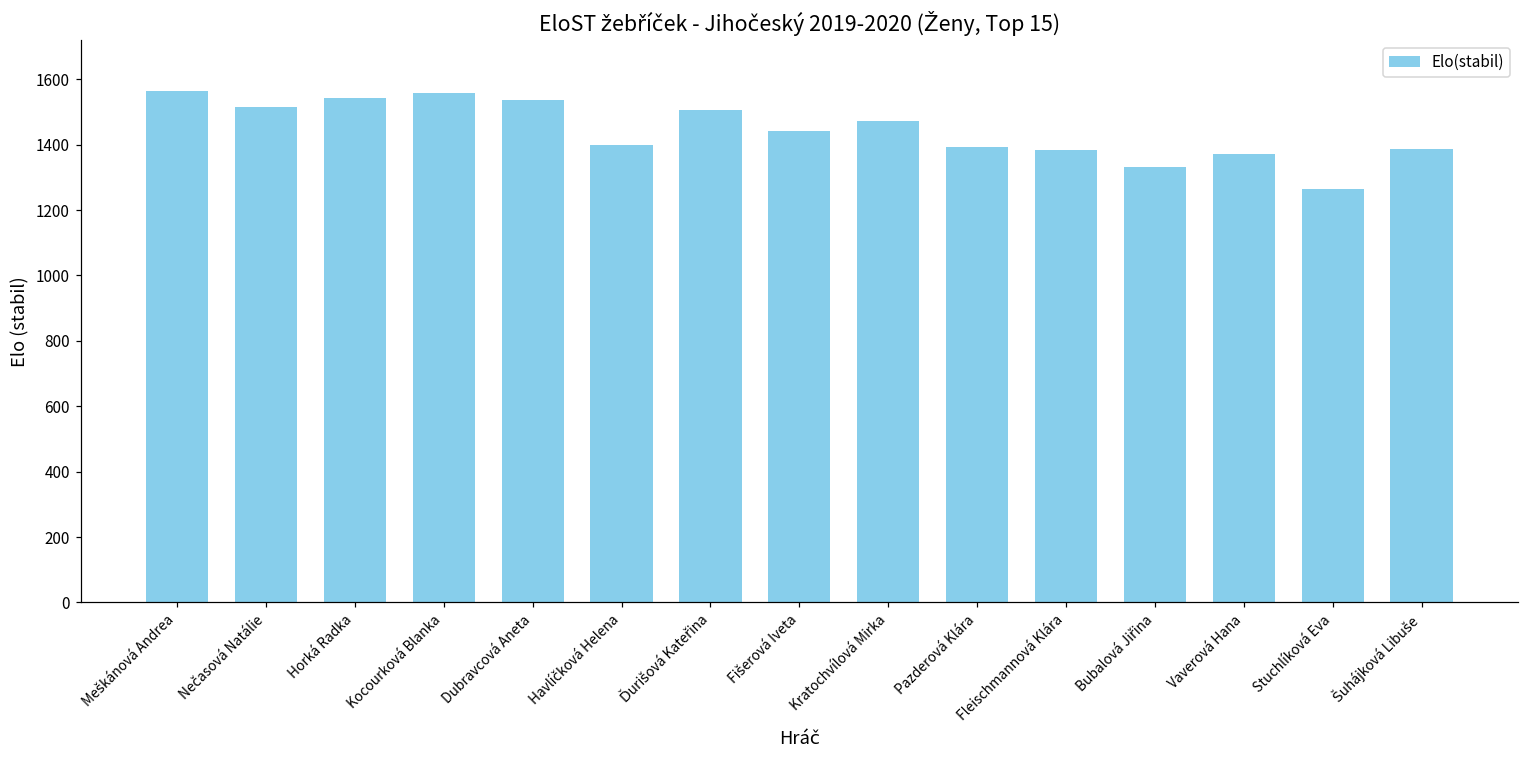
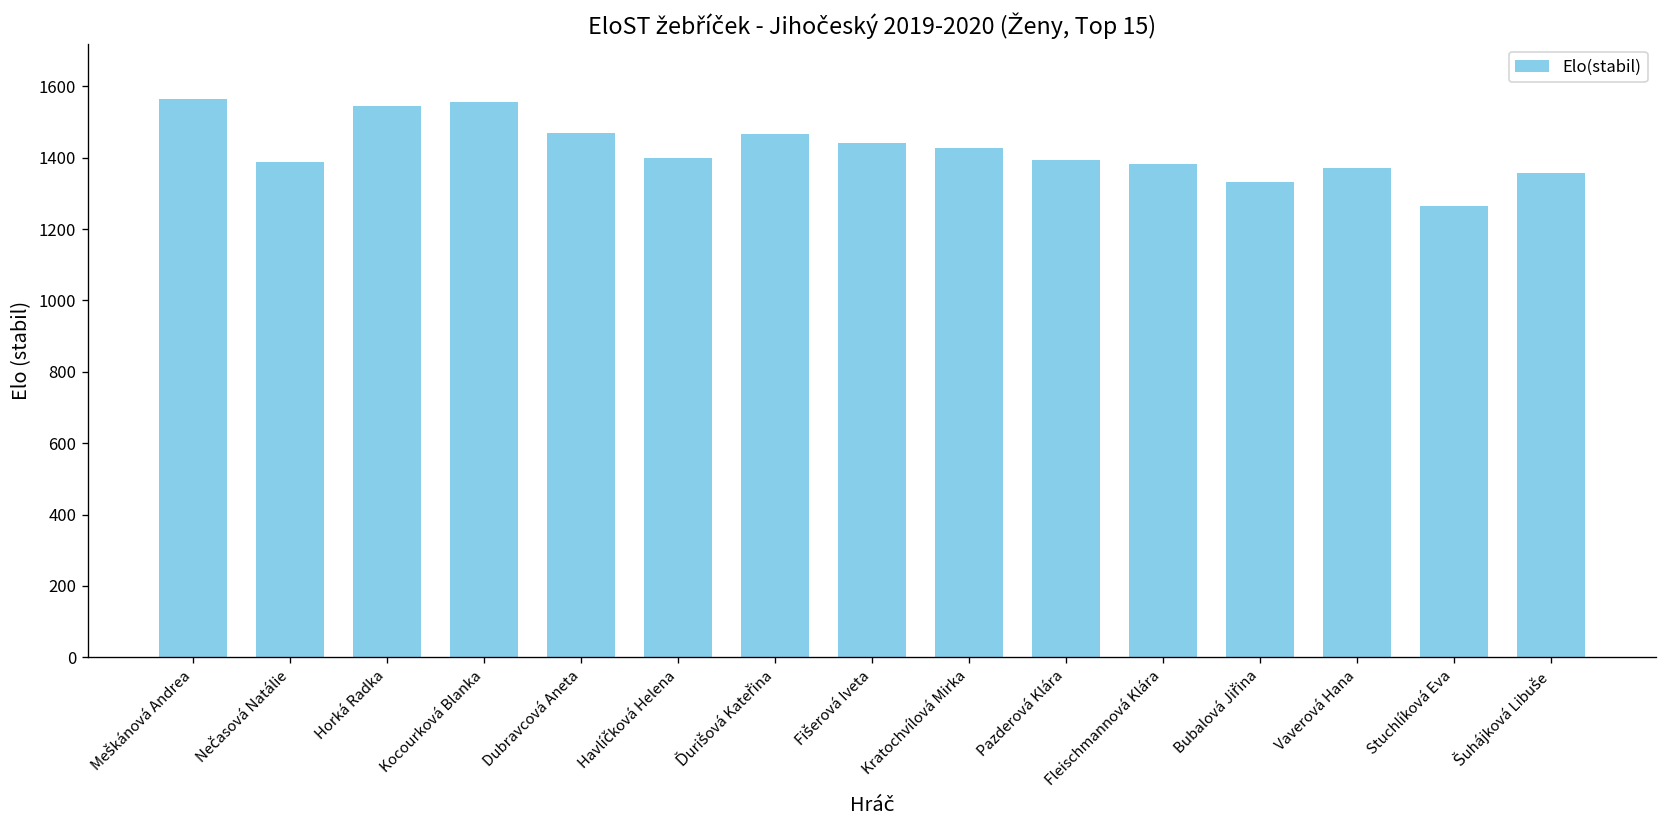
Nečasová Natálie: 1510 -> 1390
Dubravcová Aneta: 1540 -> 1470
Ďurišová Kateřina: 1500 -> 1470
Kratochvílová Mirka: 1470 -> 1430
Šuhájková Libuše: 1390 -> 1360
